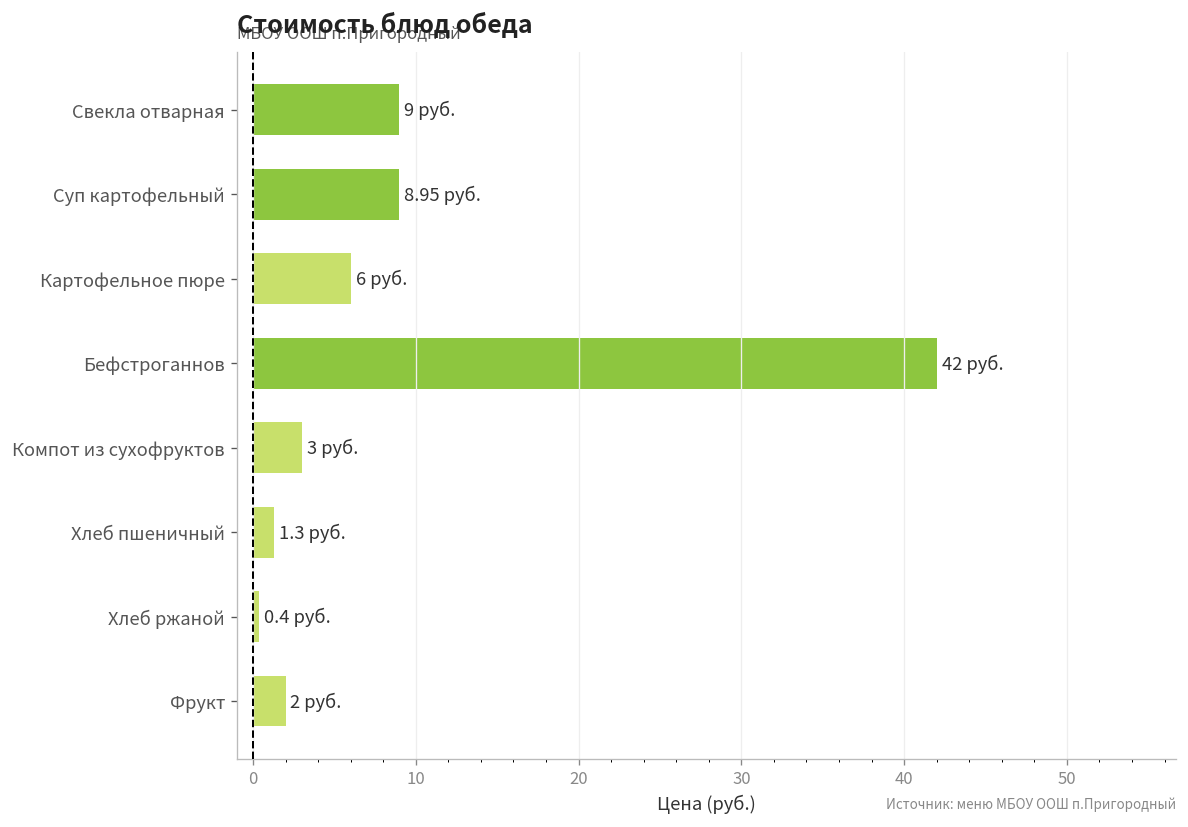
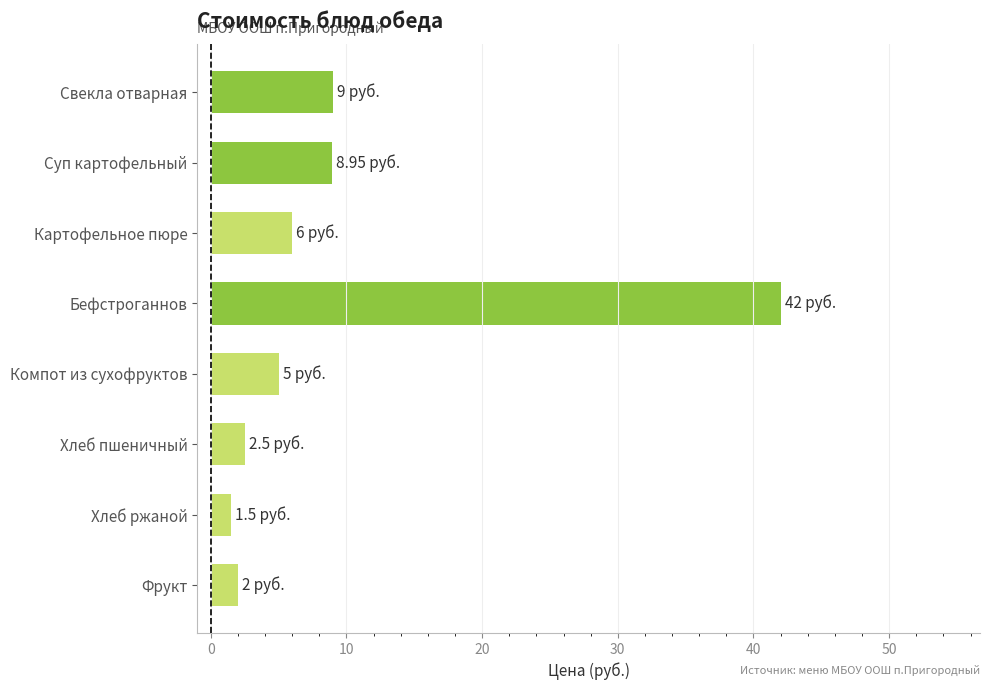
Компот из сухофруктов: 3 -> 5
Хлеб пшеничный: 1.3 -> 2.5
Хлеб ржаной: 0.4 -> 1.5
